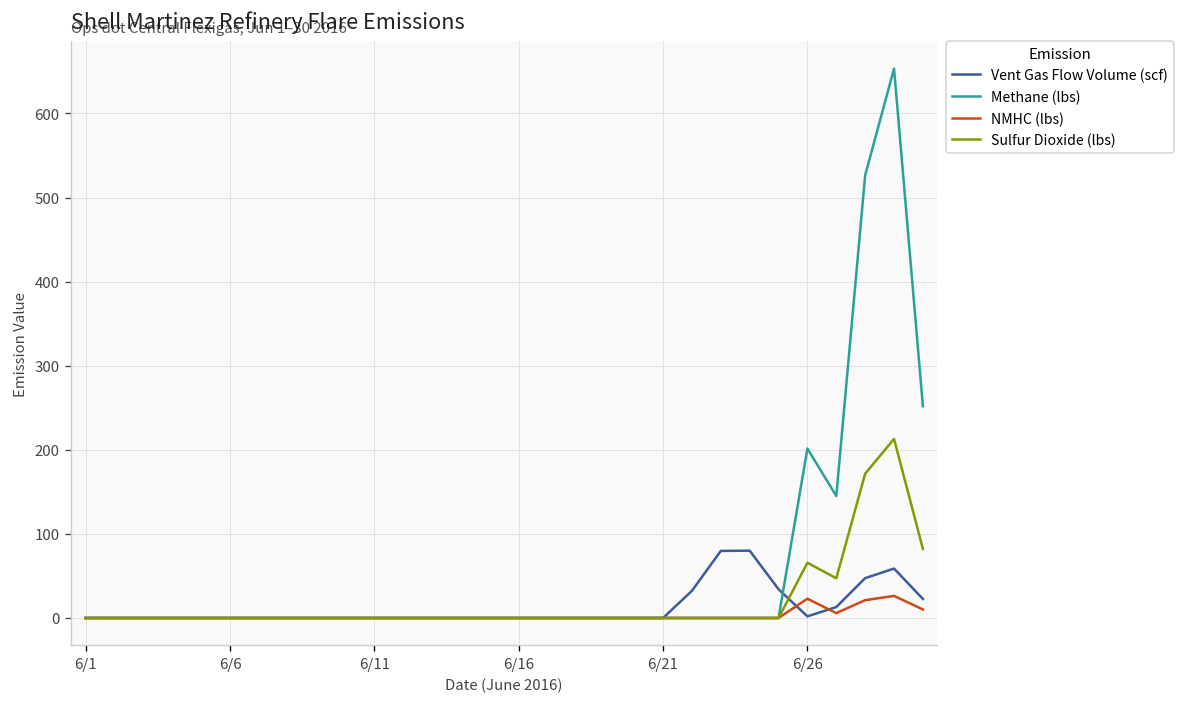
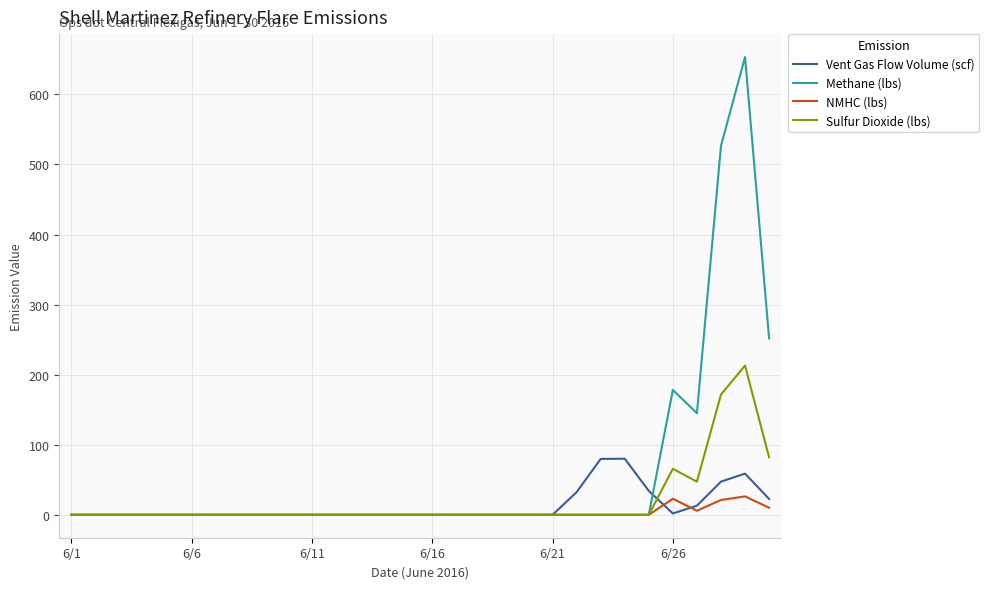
Methane (lbs), 6/26: 200 -> 180
